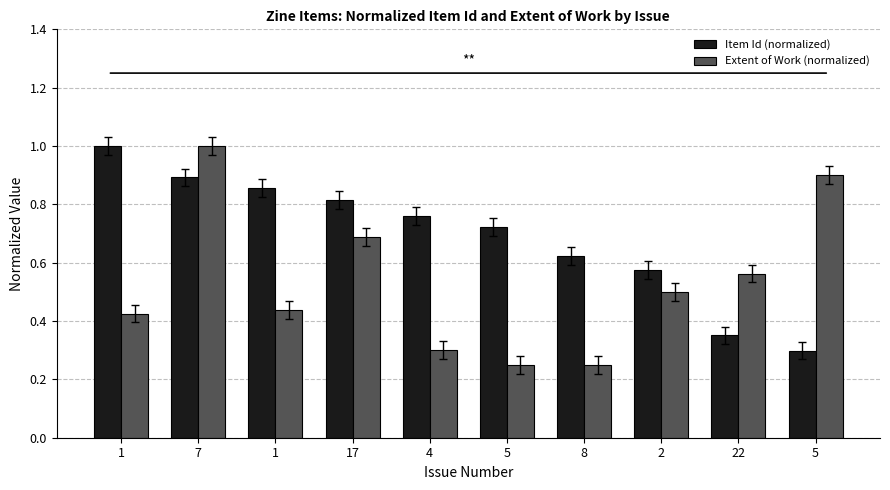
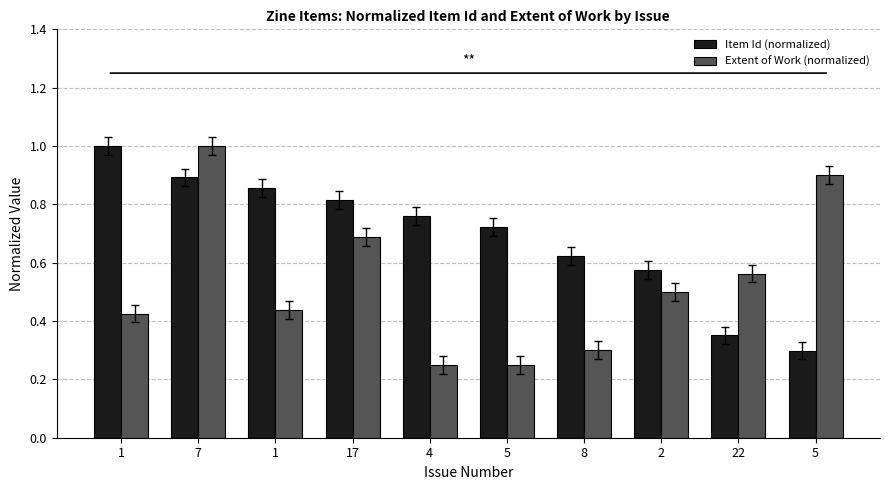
Extent of Work (normalized), 4: 0.30 -> 0.25
Extent of Work (normalized), 8: 0.25 -> 0.30
